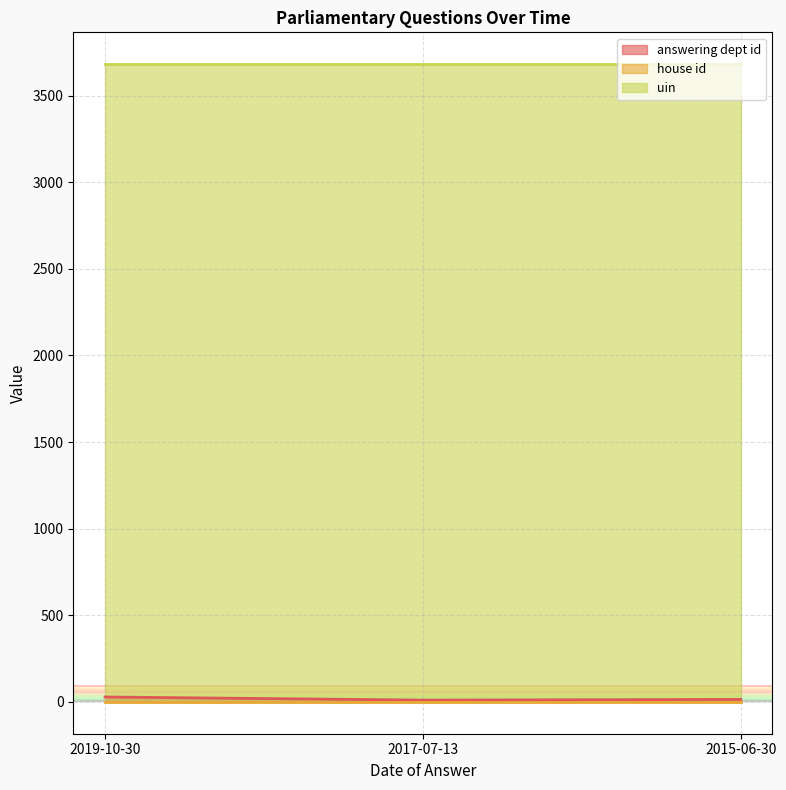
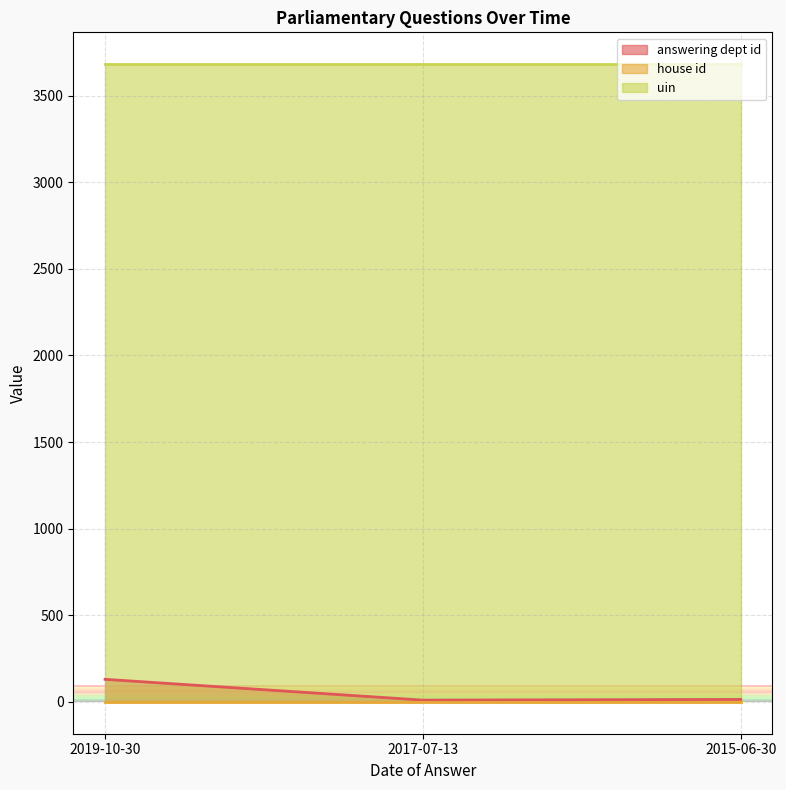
answering dept id, 2019-10-30: 30 -> 130
